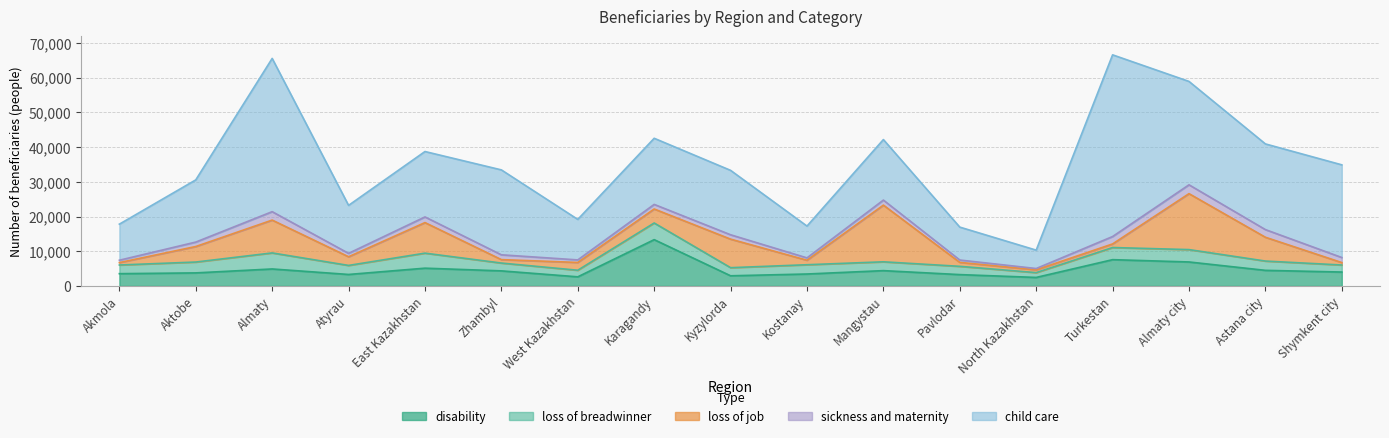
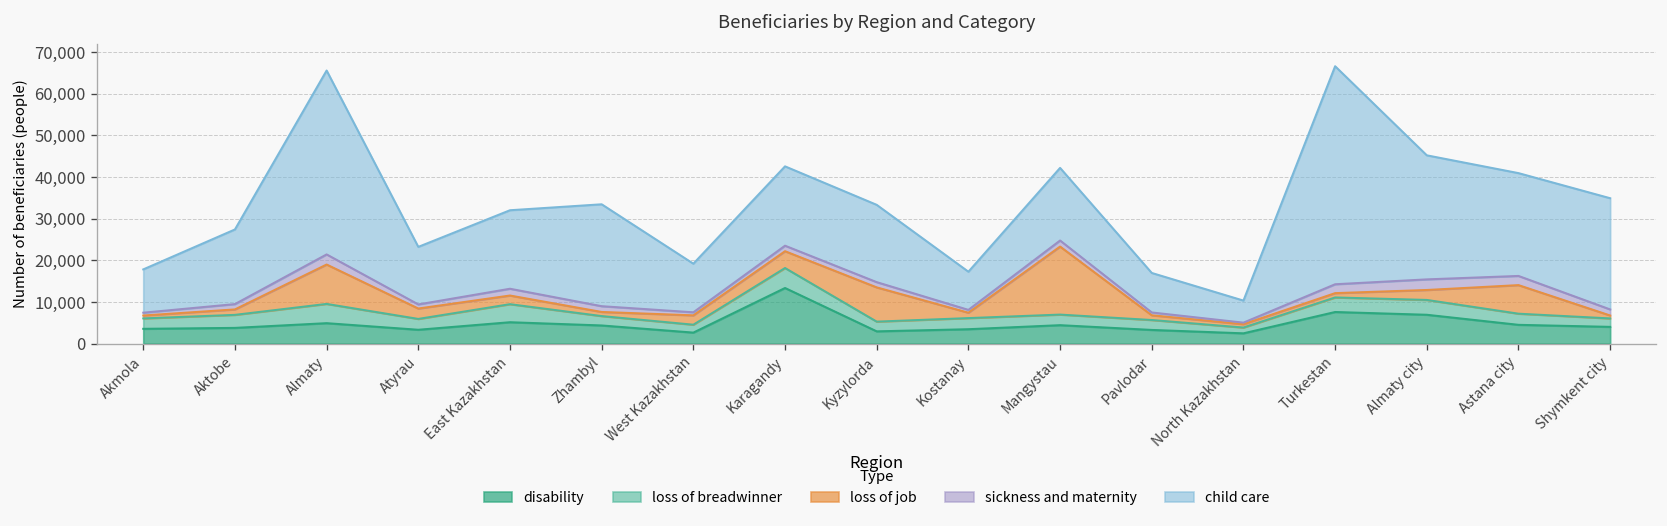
loss of job, Aktobe: 4,000 -> 1,000
loss of job, East Kazakhstan: 9,000 -> 2,000
loss of job, Almaty city: 16,000 -> 2,000
